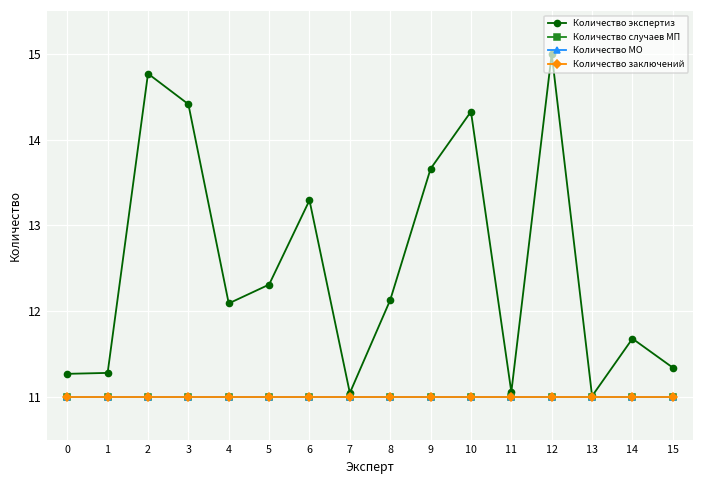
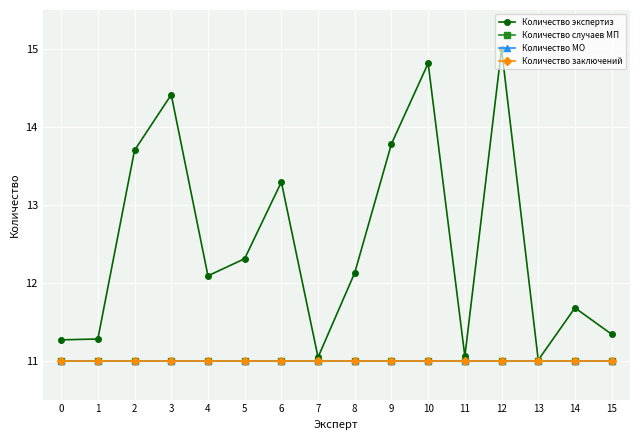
Количество экспертиз, 2: 14.8 -> 13.7
Количество экспертиз, 9: 13.7 -> 13.8
Количество экспертиз, 10: 14.3 -> 14.8
